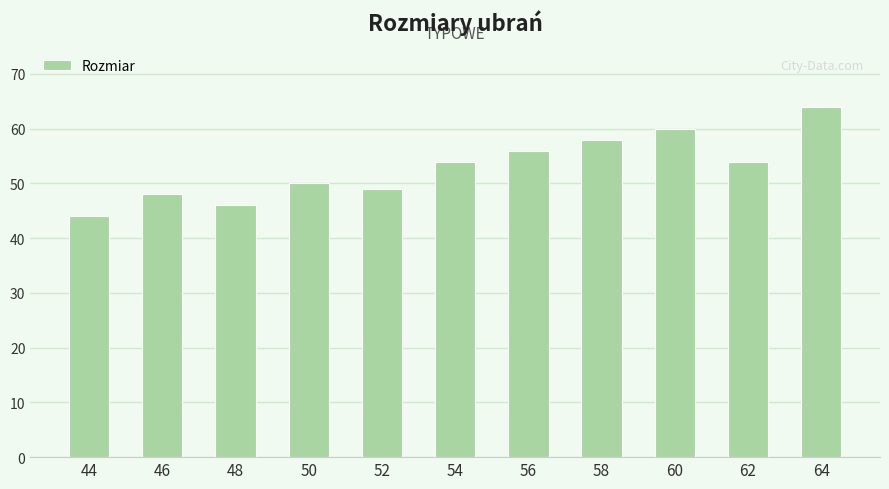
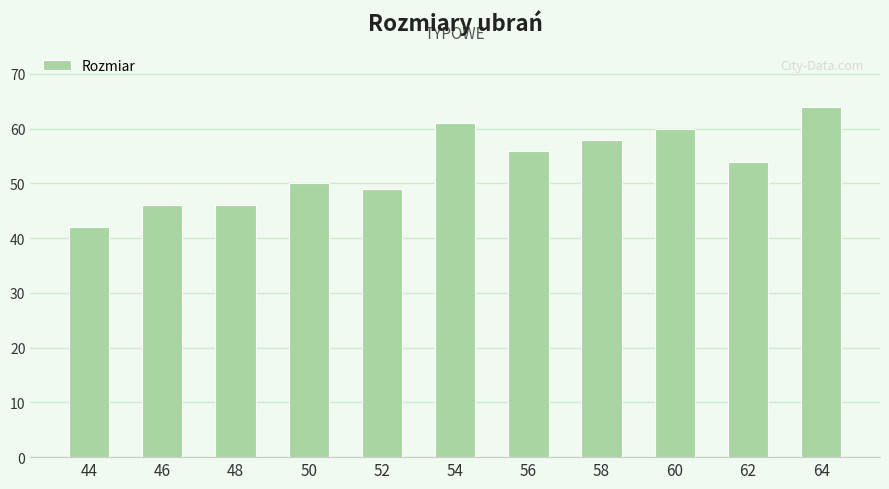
44: 44 -> 42
46: 48 -> 46
54: 54 -> 61
